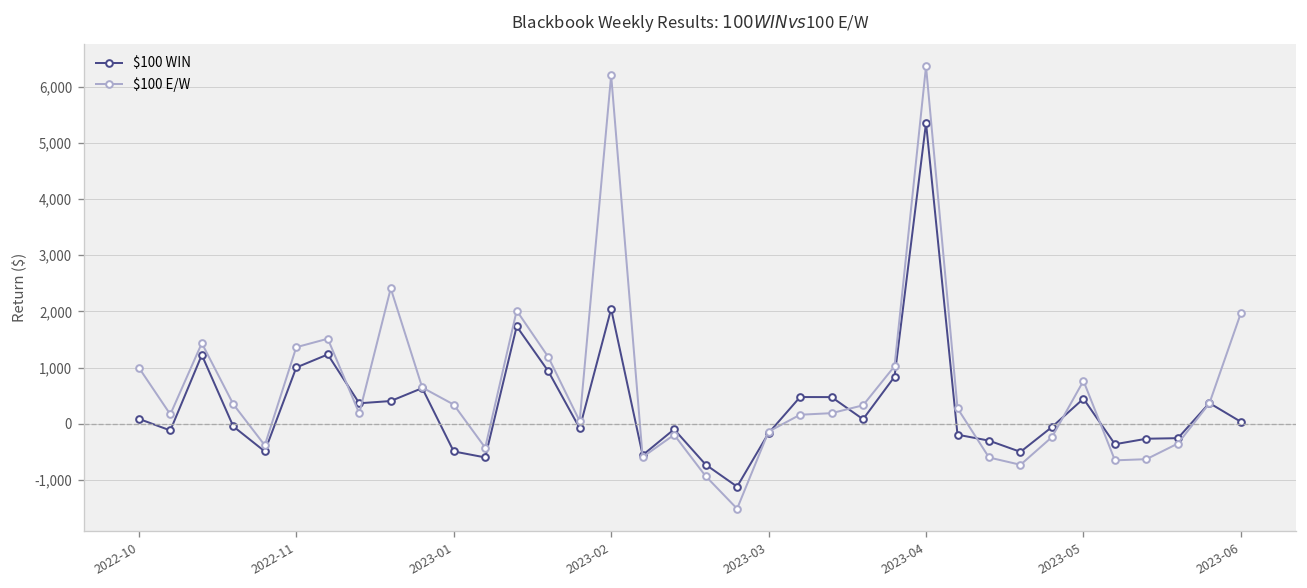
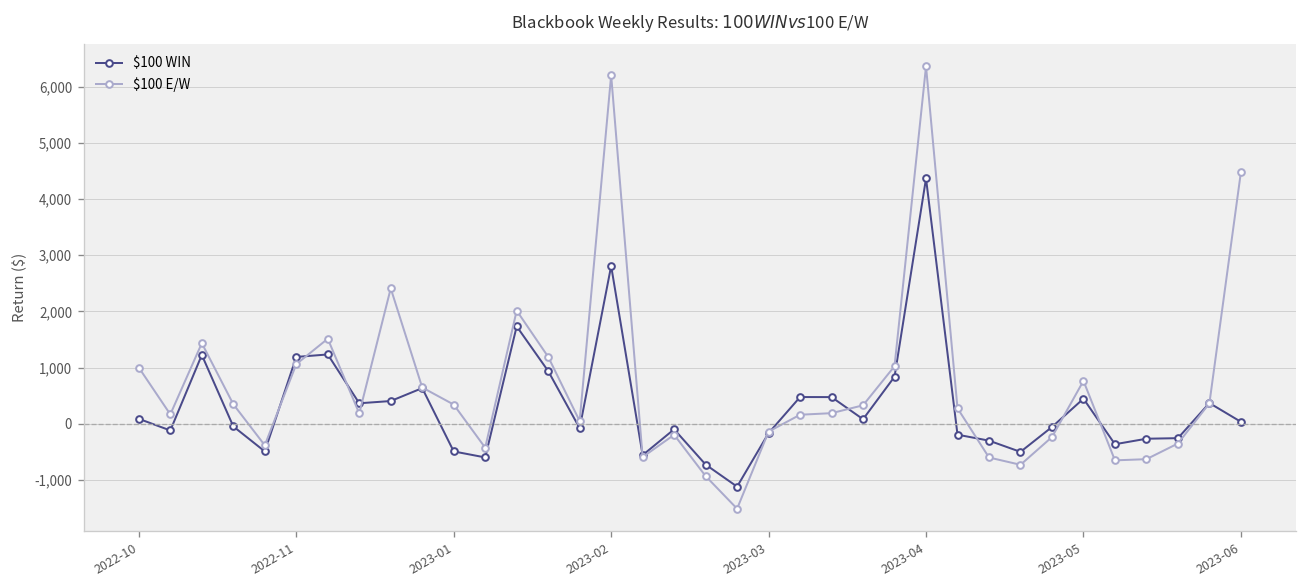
$100 WIN, 2022-11: 1,000 -> 1,200
$100 E/W, 2022-11: 1,400 -> 1,100
$100 WIN, 2023-02: 2,000 -> 2,800
$100 WIN, 2023-04: 5,400 -> 4,400
$100 E/W, 2023-06: 2,000 -> 4,500
